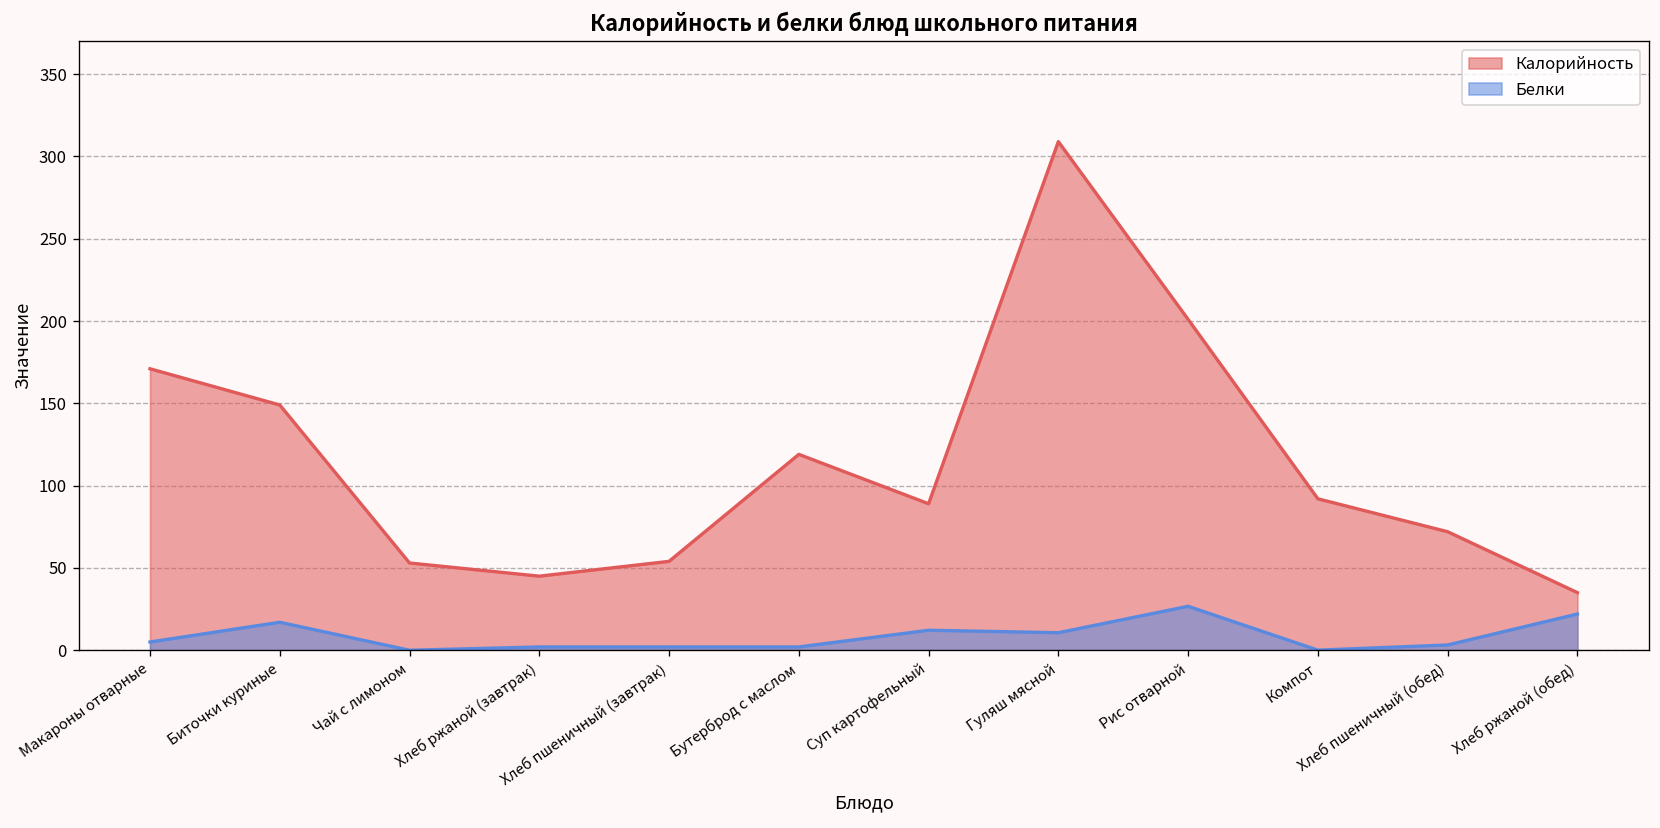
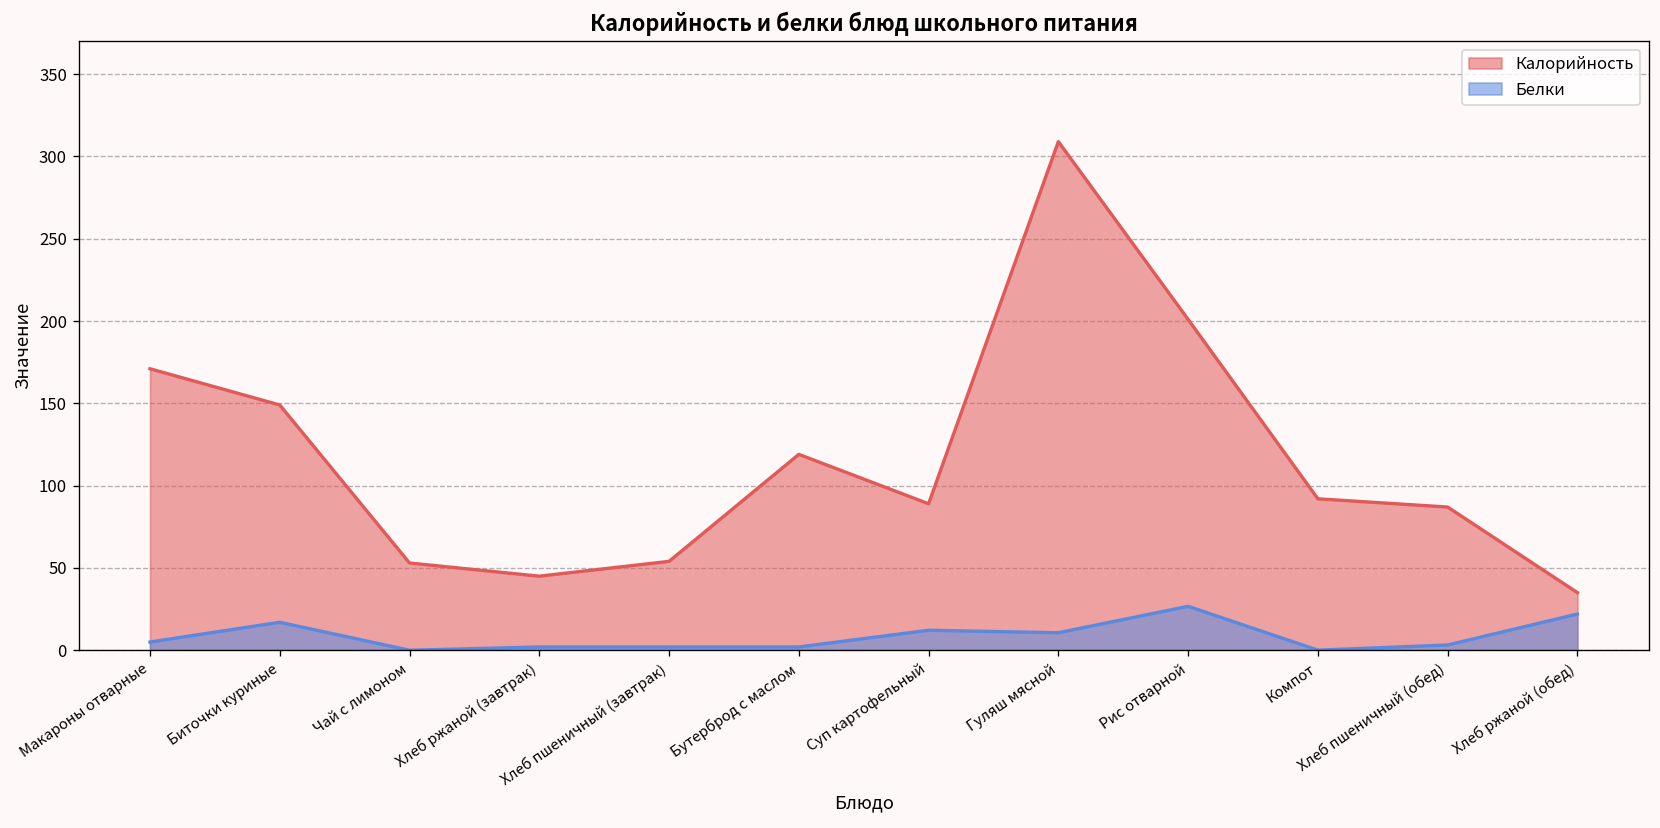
Калорийность, Хлеб пшеничный (обед): 72 -> 87
